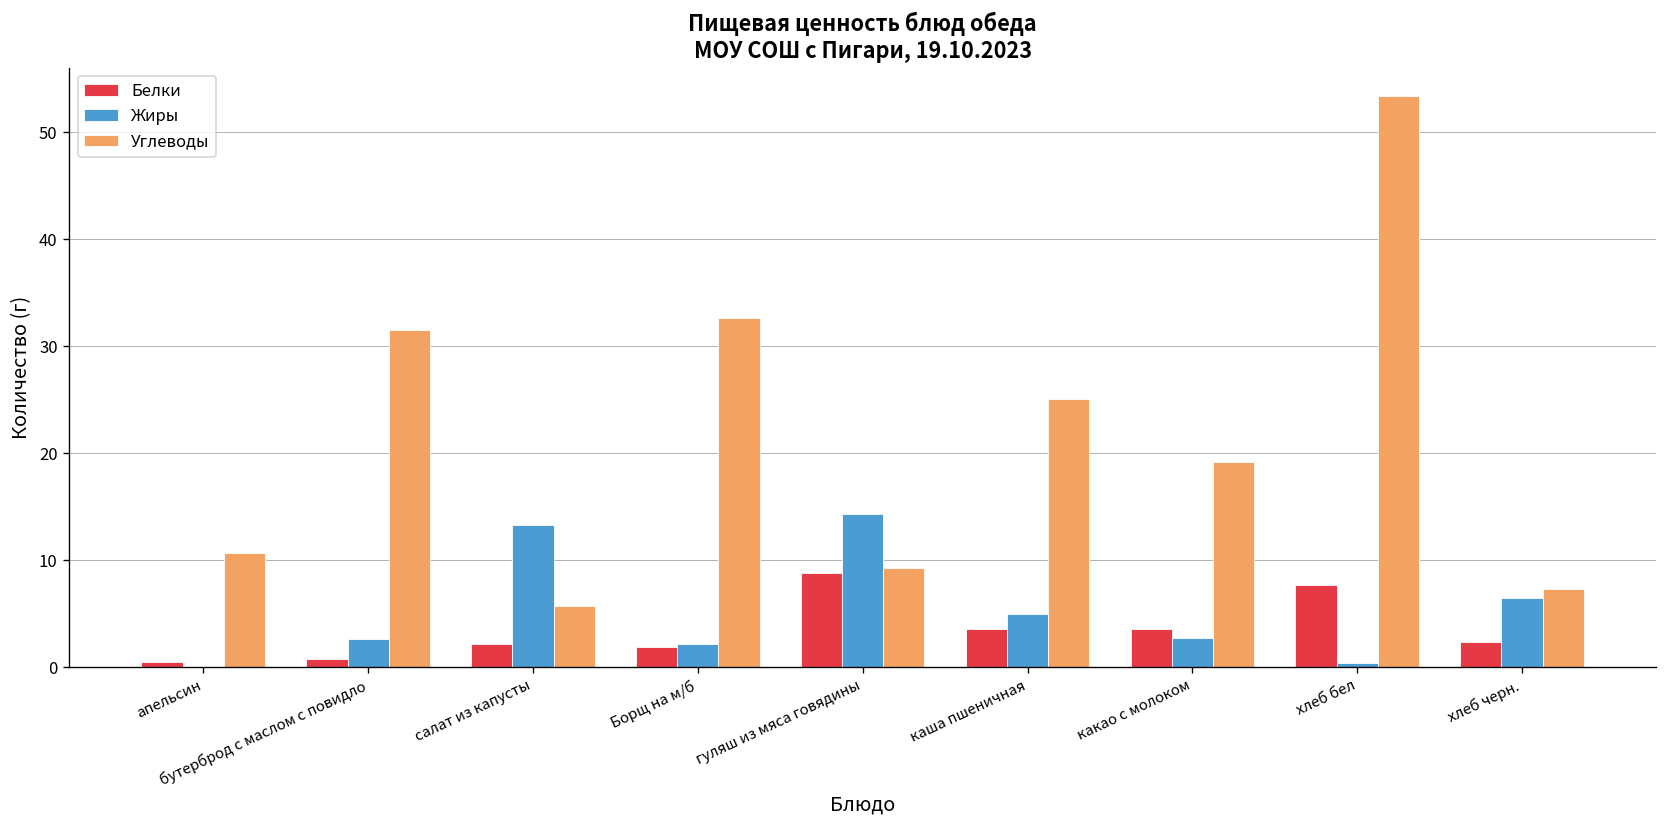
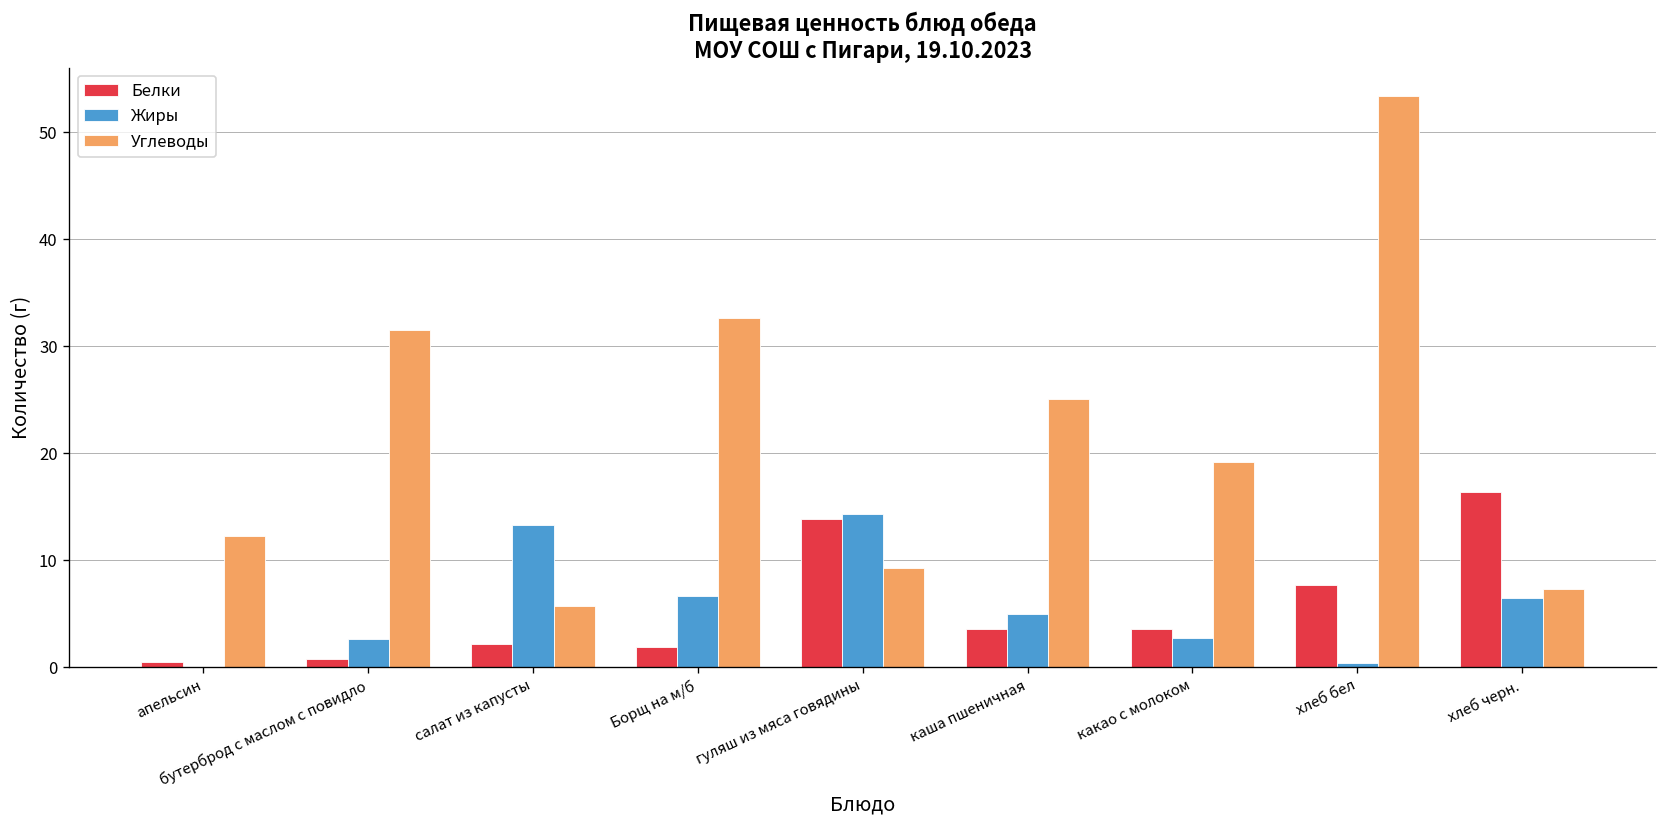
Углеводы, апельсин: 11 -> 12
Жиры, Борщ на м/б: 2 -> 7
Белки, гуляш из мяса говядины: 9 -> 14
Белки, хлеб черн.: 2 -> 16
